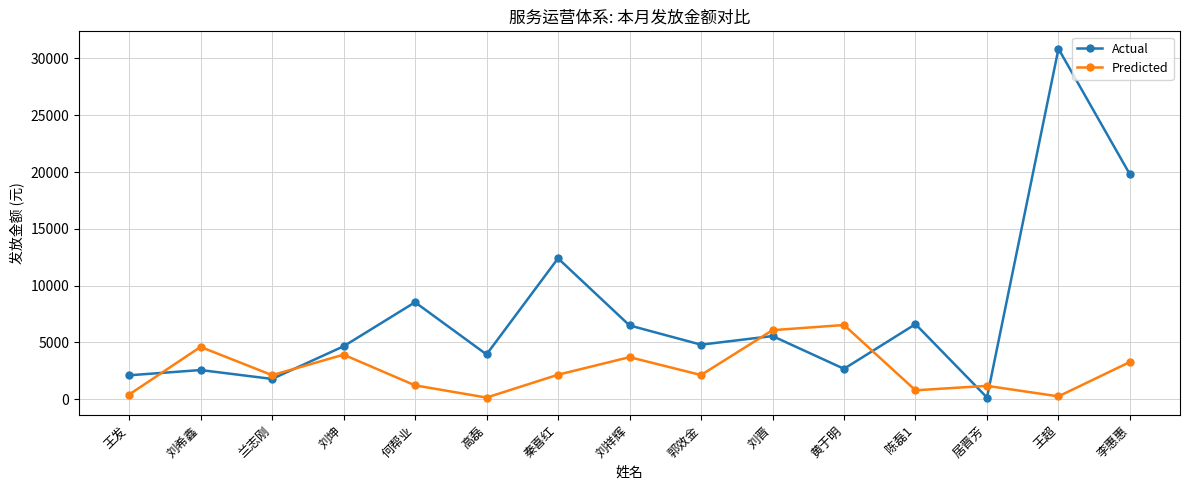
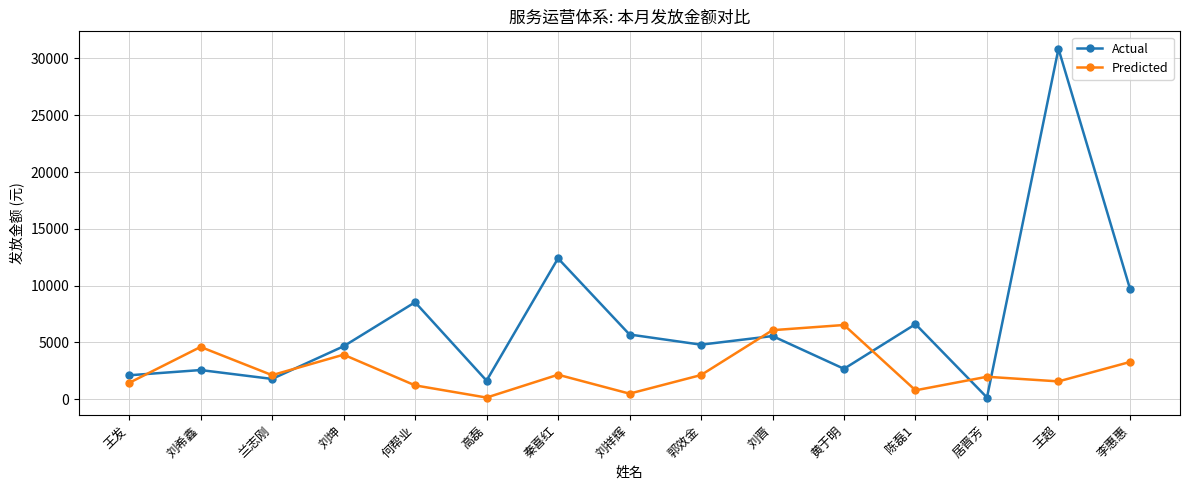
Predicted, 王发: 400 -> 1400
Actual, 高磊: 3900 -> 1600
Actual, 刘祥辉: 6500 -> 5700
Predicted, 刘祥辉: 3700 -> 500
Predicted, 居晋芳: 1200 -> 2000
Predicted, 王超: 300 -> 1600
Actual, 李惠惠: 19800 -> 9700
